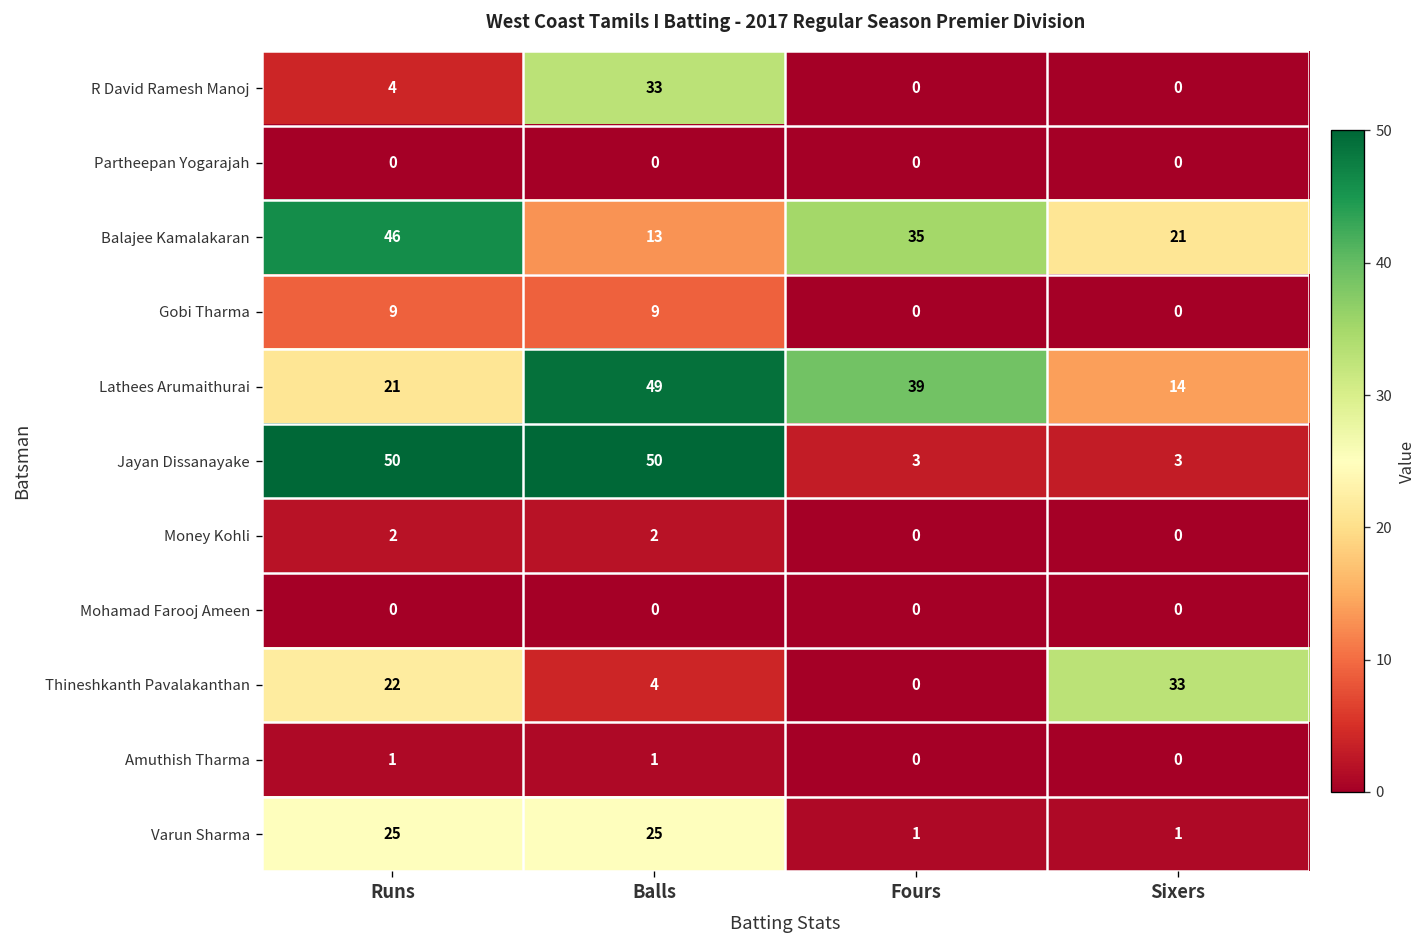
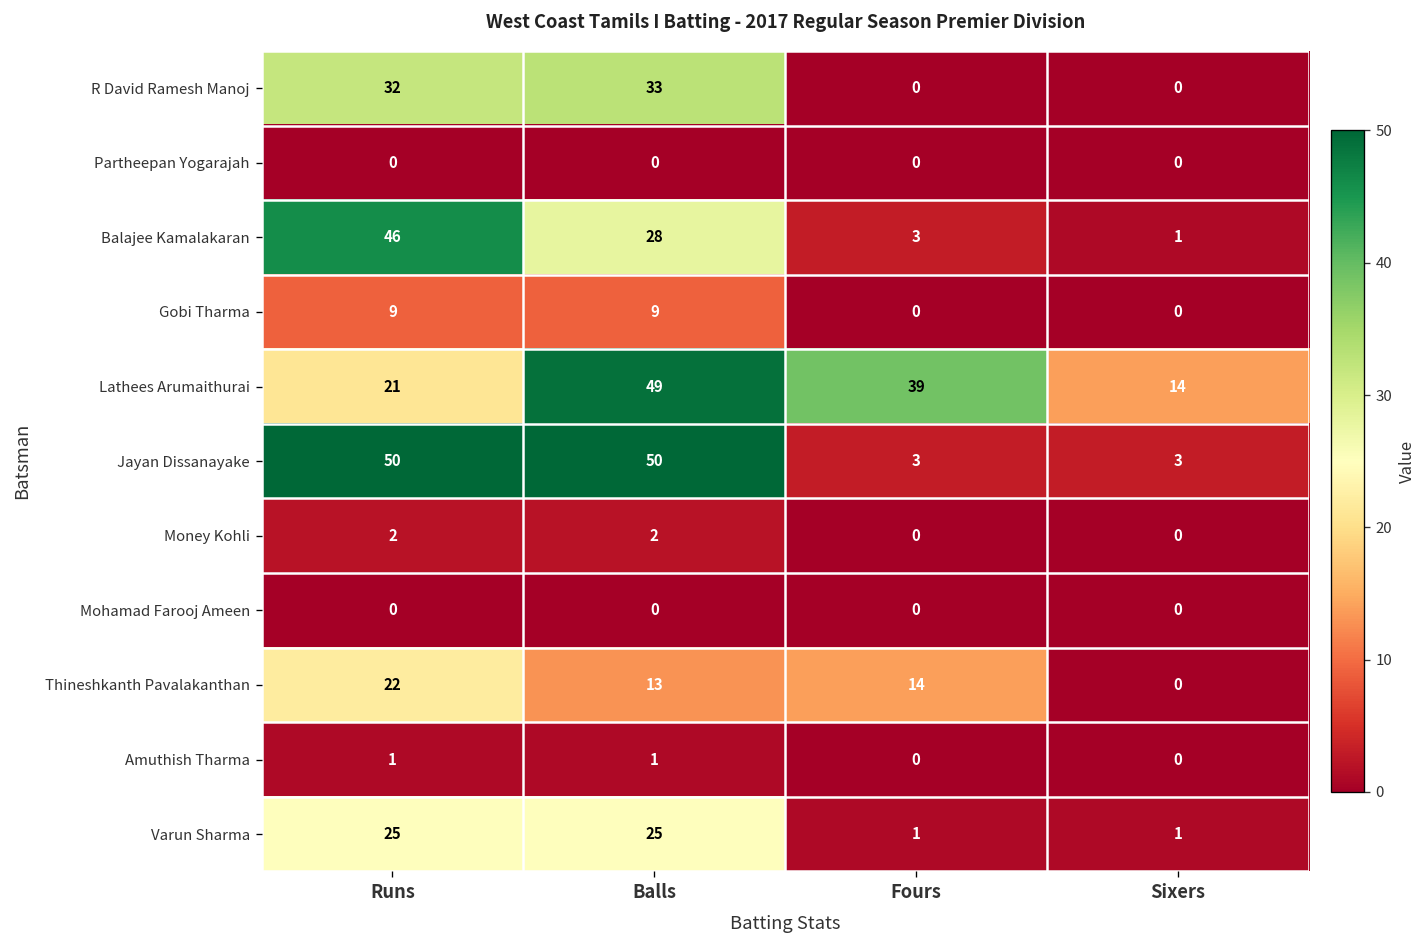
R David Ramesh Manoj, Runs: 4 -> 32
Balajee Kamalakaran, Balls: 13 -> 28
Balajee Kamalakaran, Fours: 35 -> 3
Balajee Kamalakaran, Sixers: 21 -> 1
Thineshkanth Pavalakanthan, Balls: 4 -> 13
Thineshkanth Pavalakanthan, Fours: 0 -> 14
Thineshkanth Pavalakanthan, Sixers: 33 -> 0
